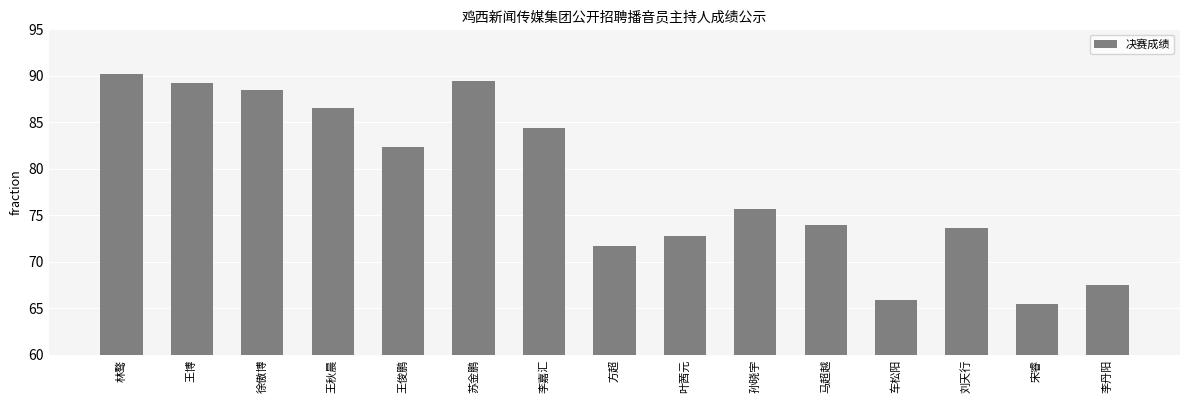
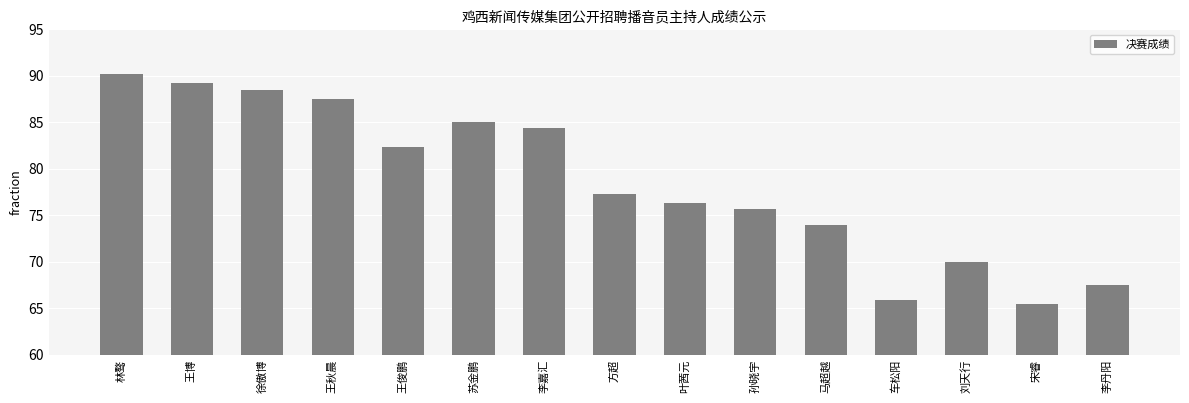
王秋晨: 87 -> 88
苏金鹏: 89 -> 85
方超: 72 -> 77
叶茜元: 73 -> 76
刘天行: 74 -> 70
